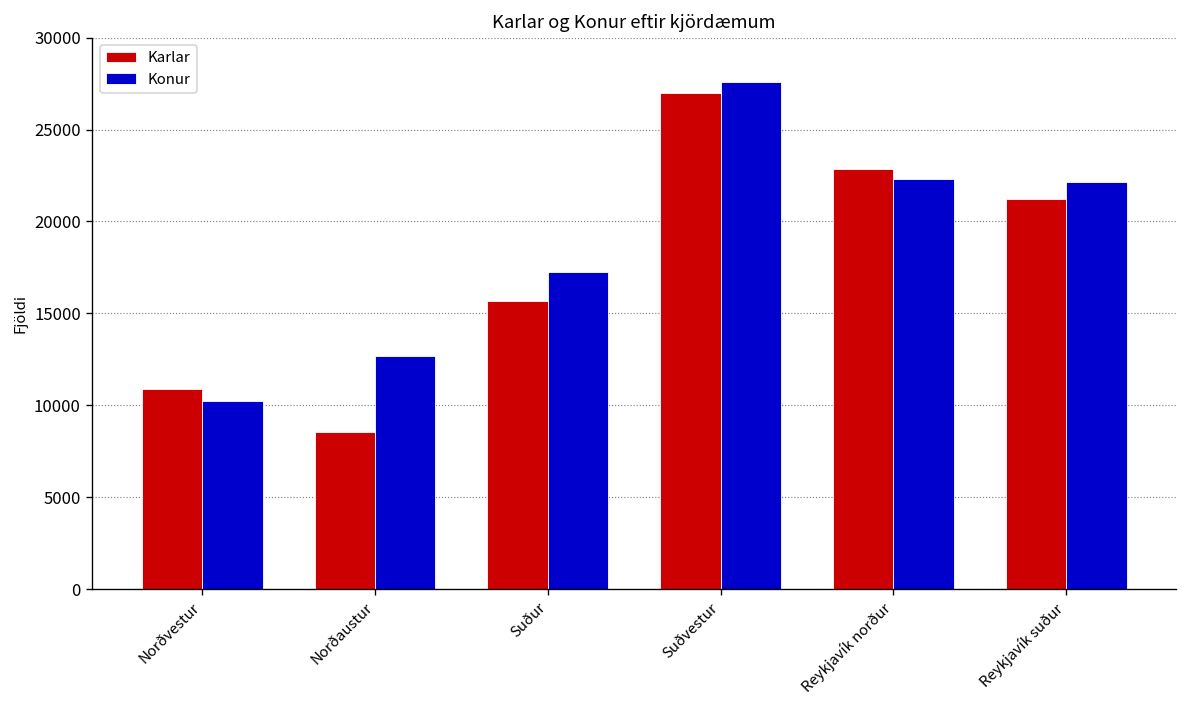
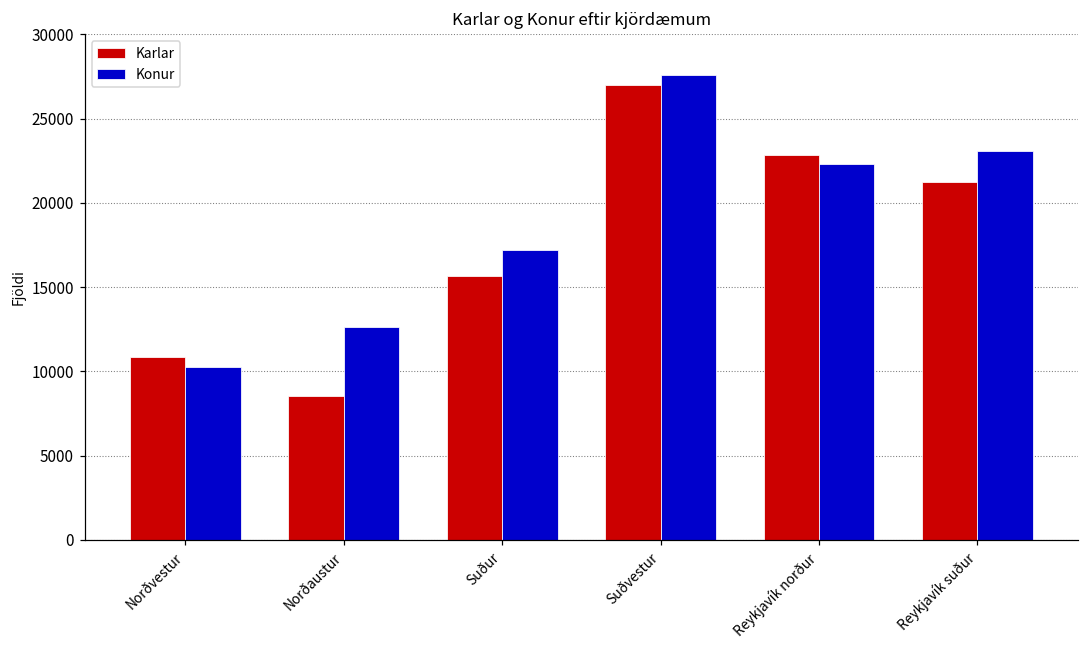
Konur, Reykjavík suður: 22200 -> 23100
